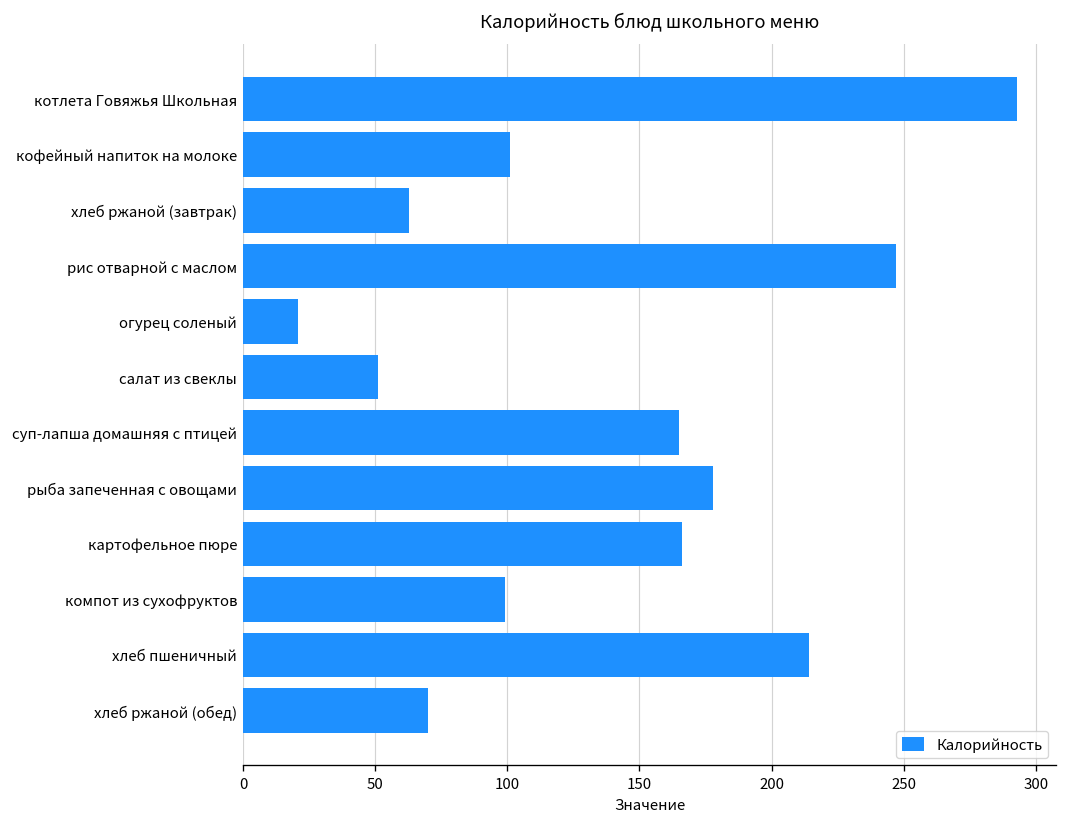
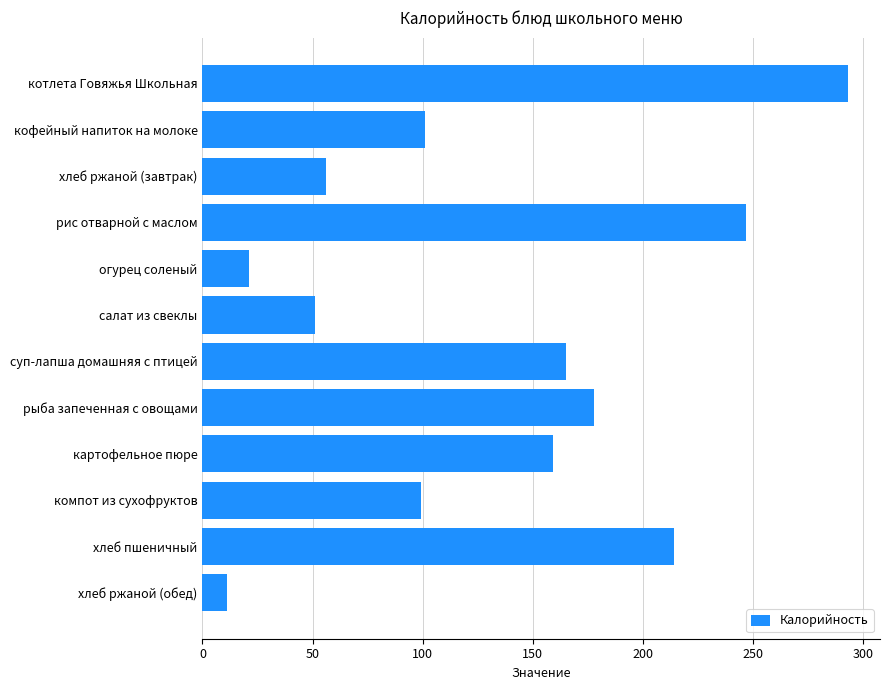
хлеб ржаной (завтрак): 63 -> 56
картофельное пюре: 166 -> 159
хлеб ржаной (обед): 70 -> 11
